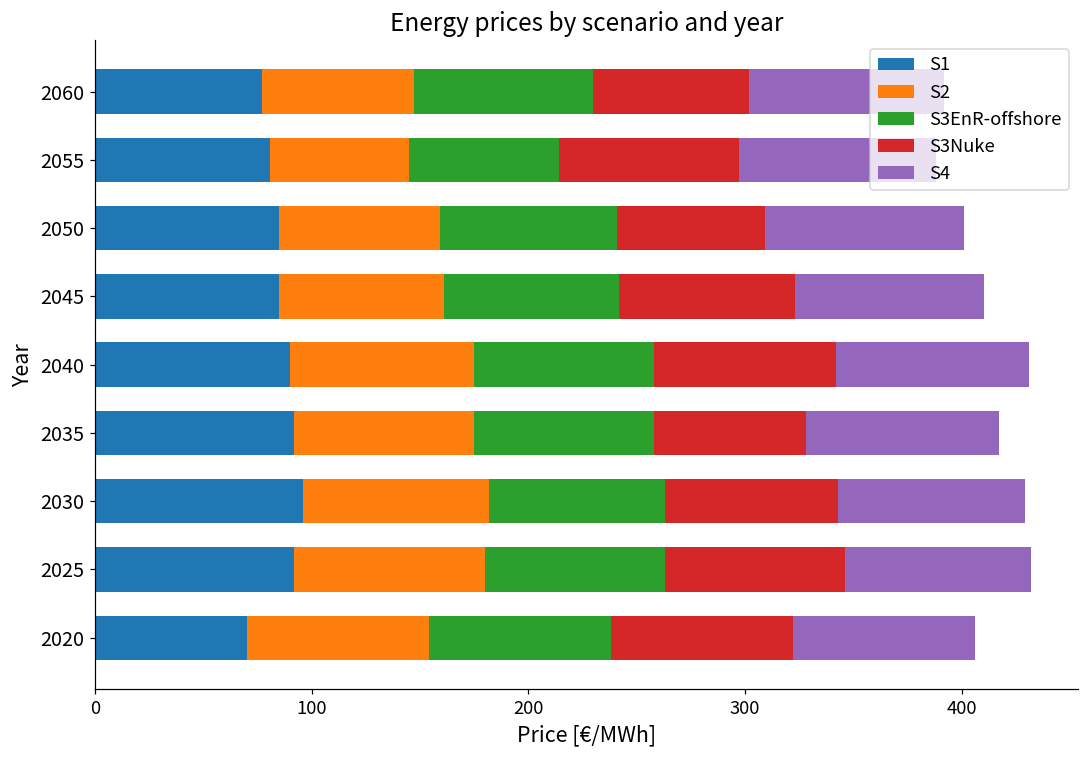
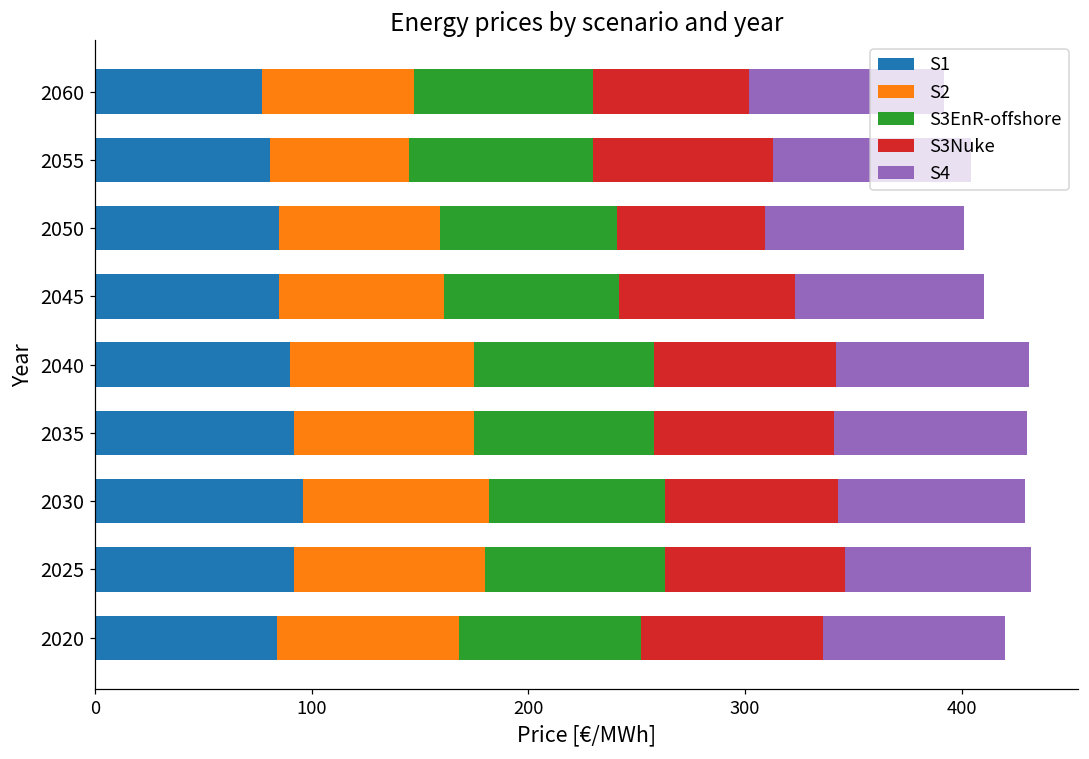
S3EnR-offshore, 2055: 69 -> 85
S3Nuke, 2035: 70 -> 83
S1, 2020: 70 -> 84
